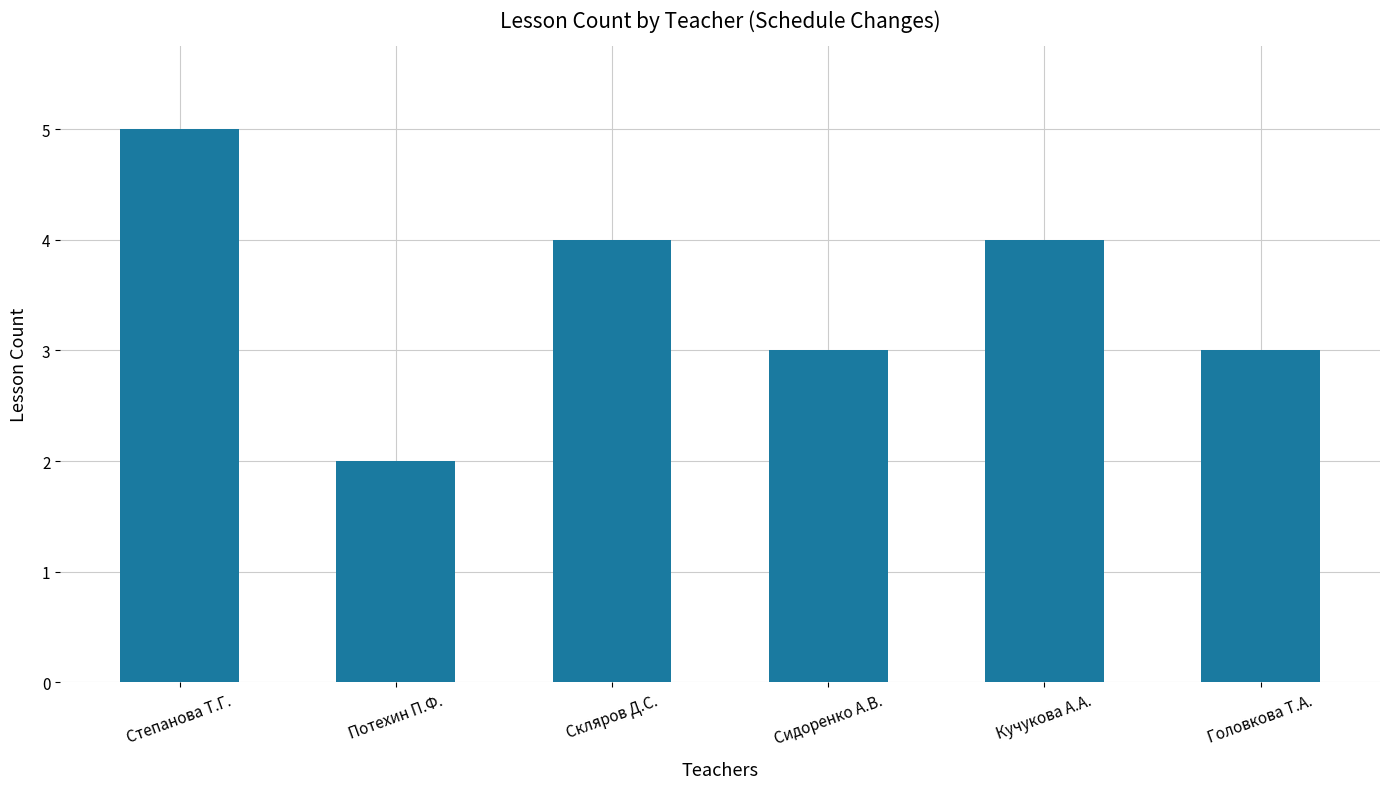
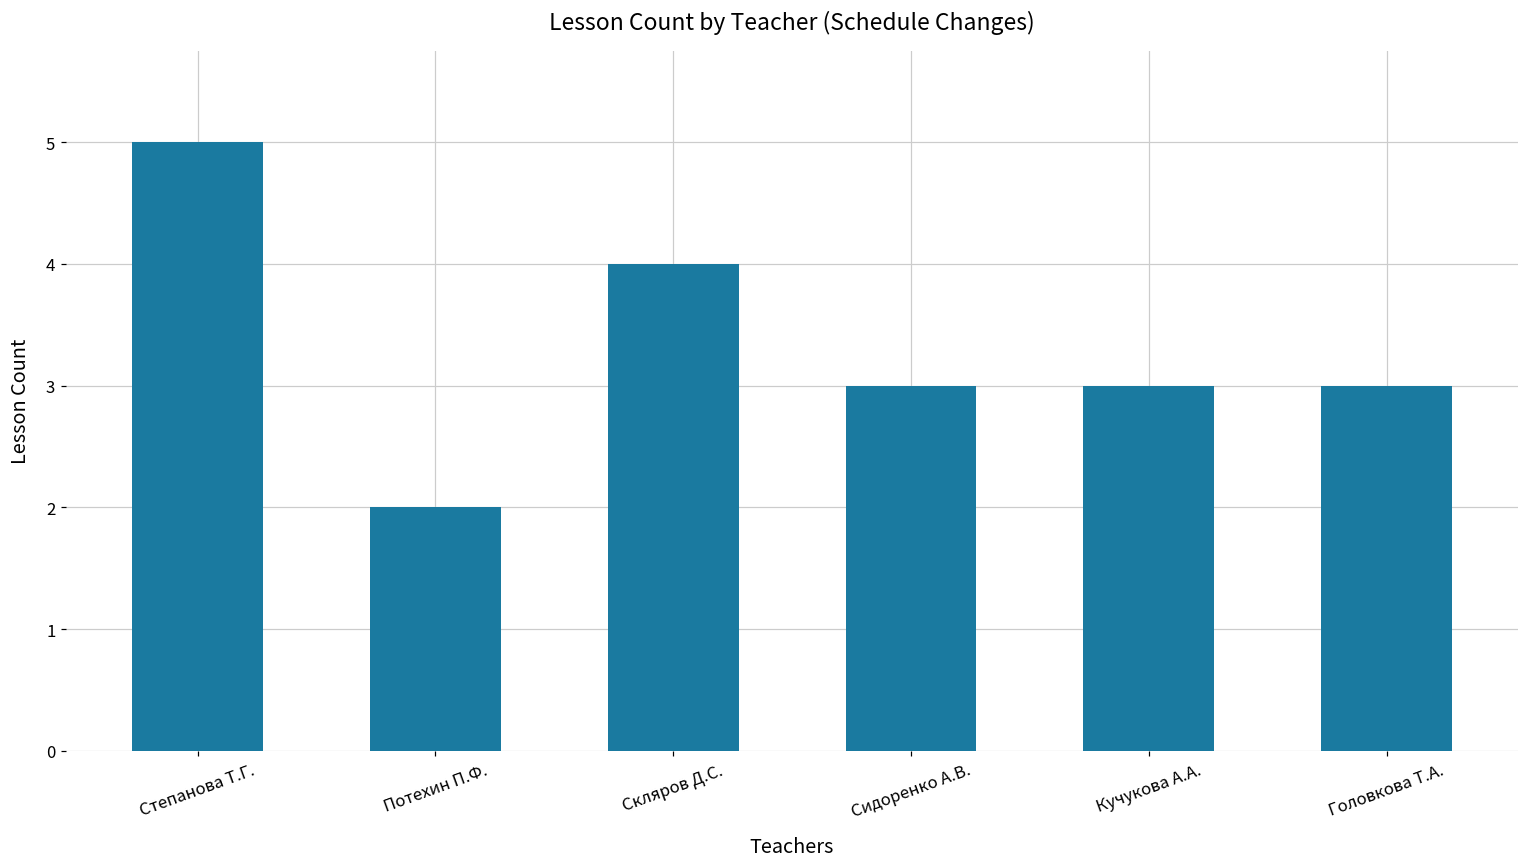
Кучукова А.А.: 4 -> 3
